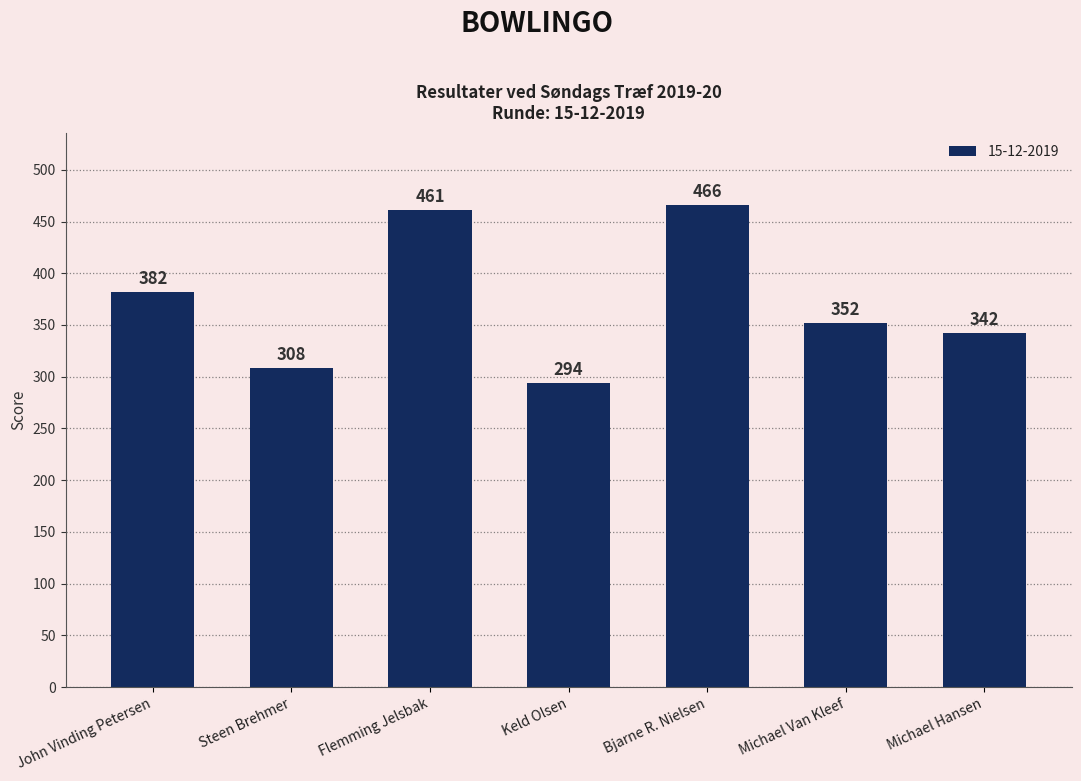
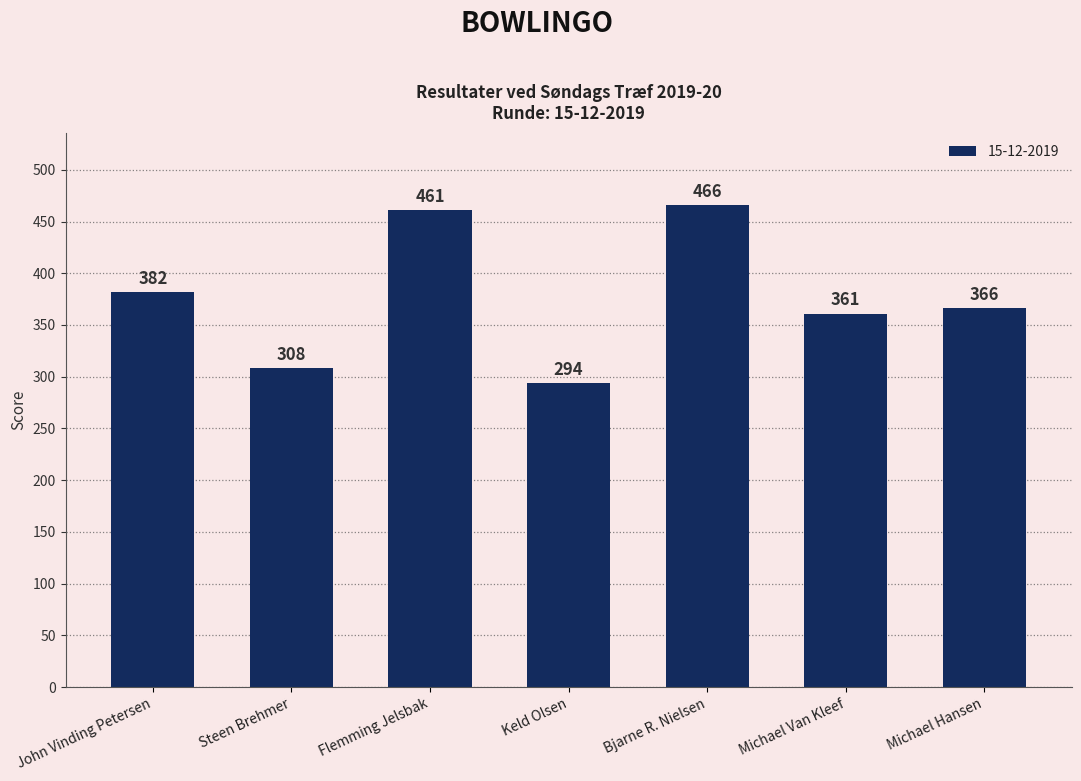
Michael Van Kleef: 352 -> 361
Michael Hansen: 342 -> 366
